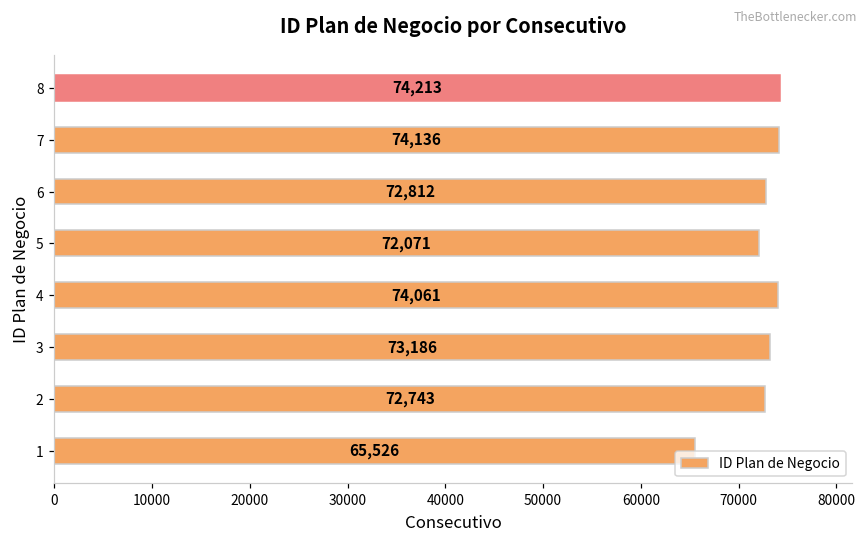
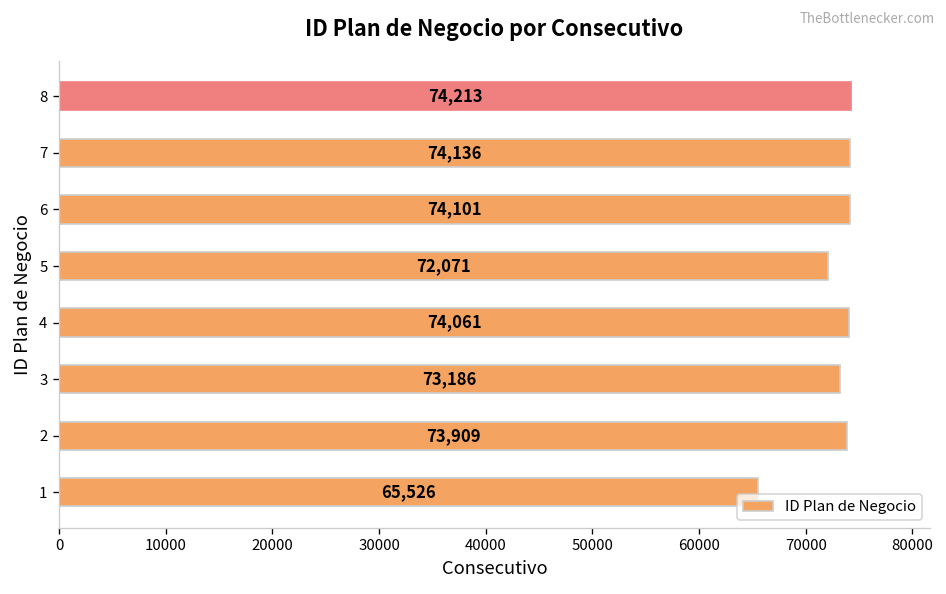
6: 72,812 -> 74,101
2: 72,743 -> 73,909
